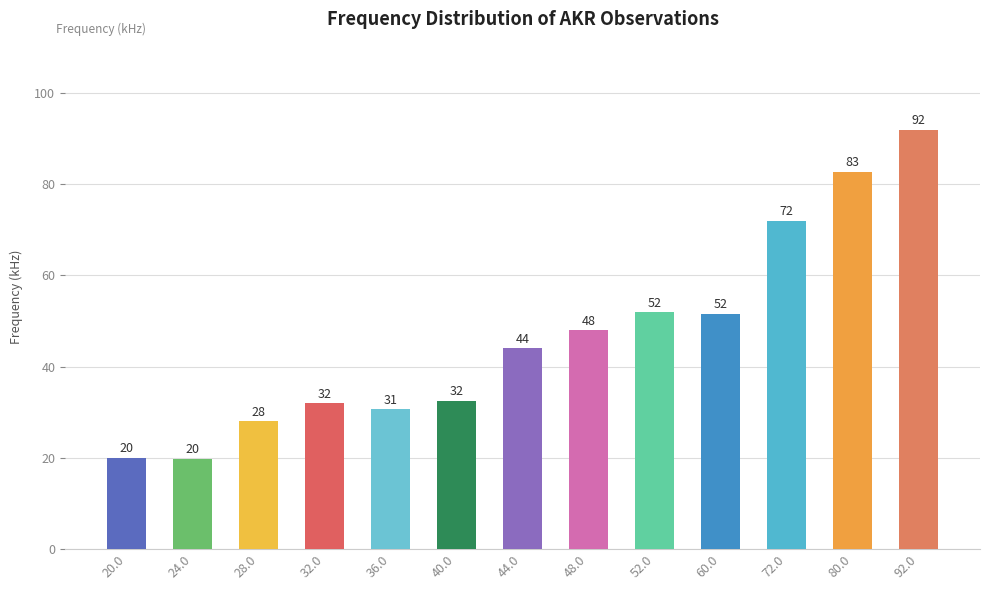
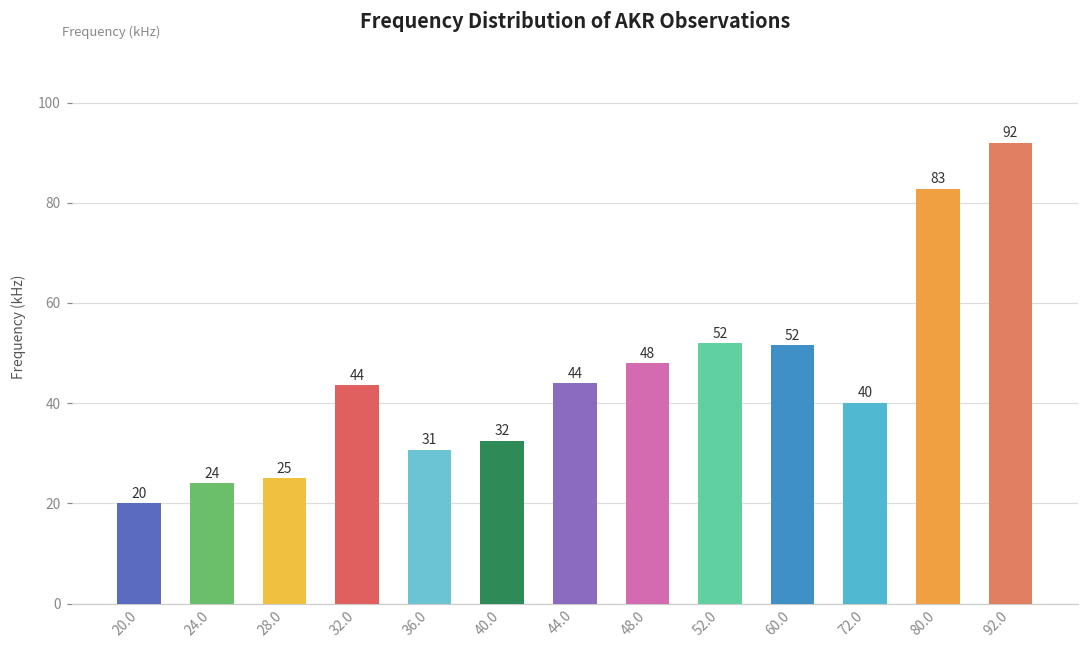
24.0: 20 -> 24
28.0: 28 -> 25
32.0: 32 -> 44
72.0: 72 -> 40
